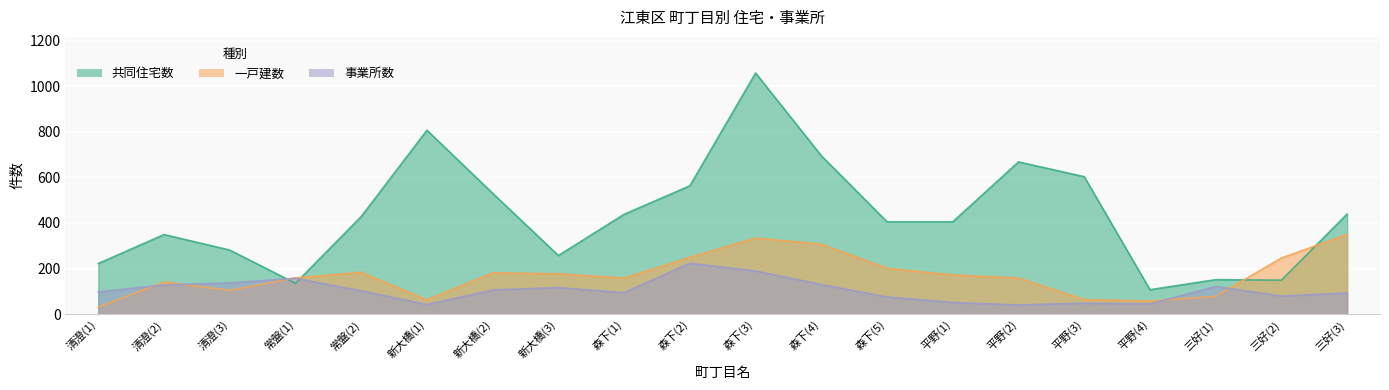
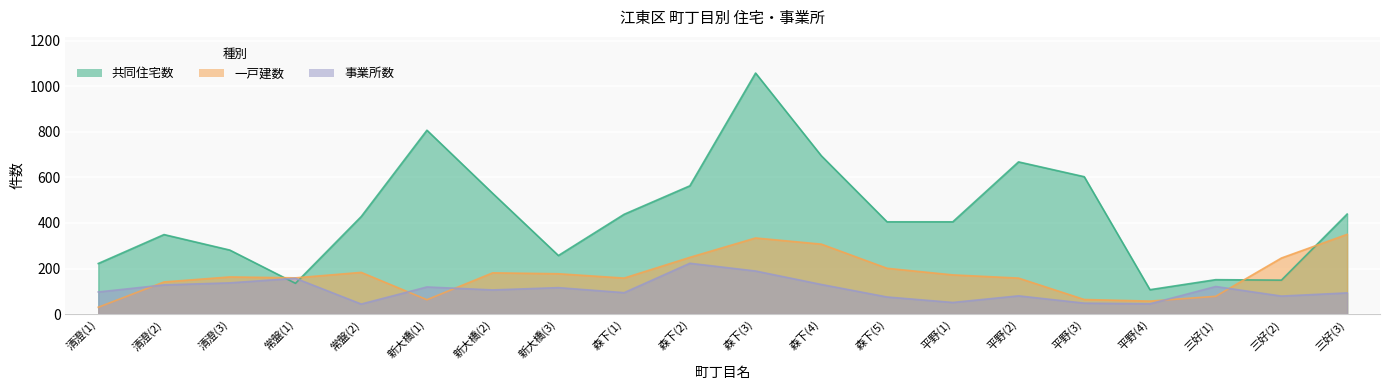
一戸建数, 清澄(3): 100 -> 160
事業所数, 常盤(2): 100 -> 40
事業所数, 新大橋(1): 40 -> 120
事業所数, 平野(2): 40 -> 80
